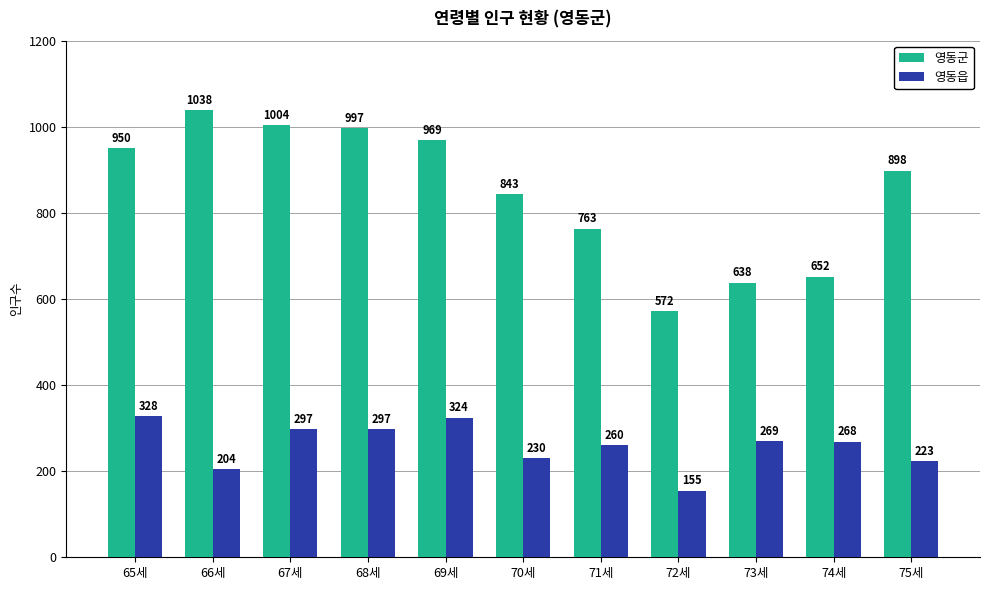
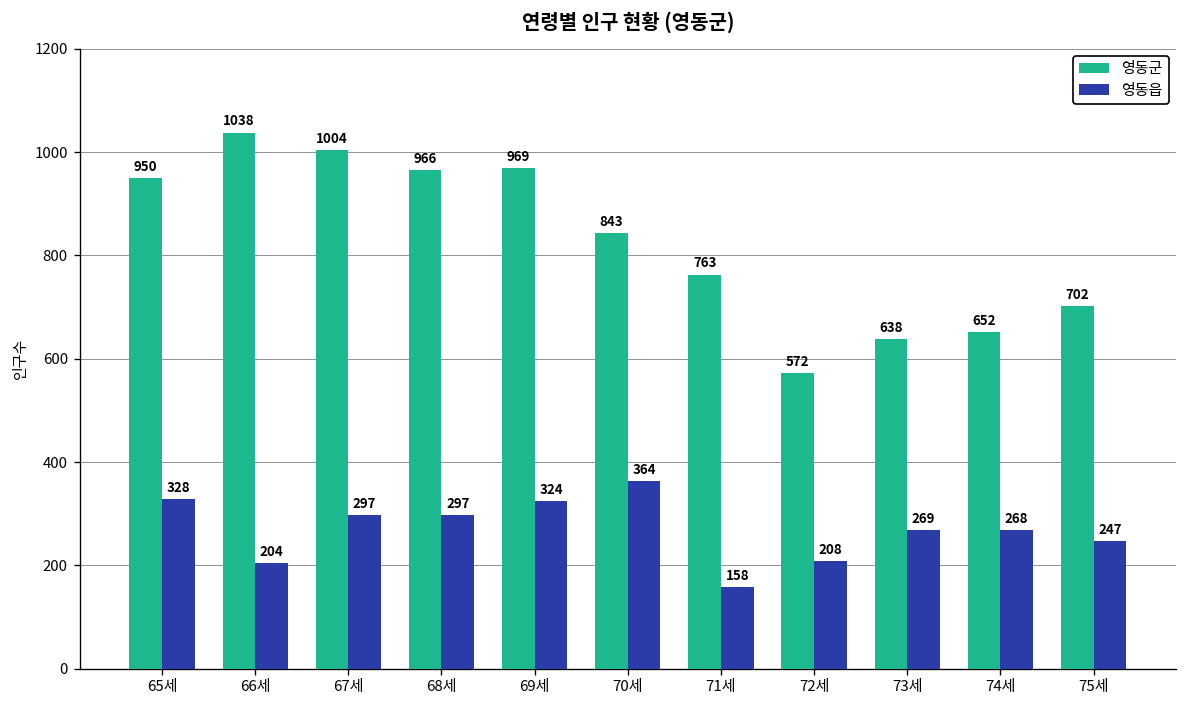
영동군, 68세: 997 -> 966
영동읍, 70세: 230 -> 364
영동읍, 71세: 260 -> 158
영동읍, 72세: 155 -> 208
영동군, 75세: 898 -> 702
영동읍, 75세: 223 -> 247
